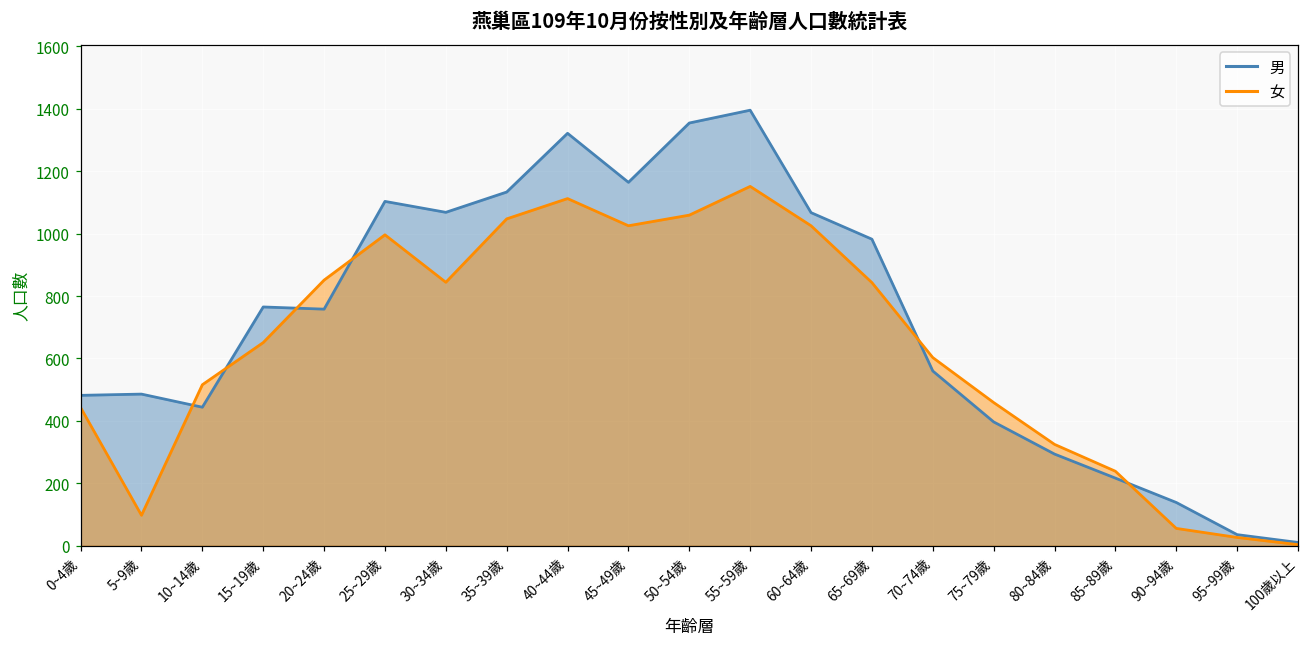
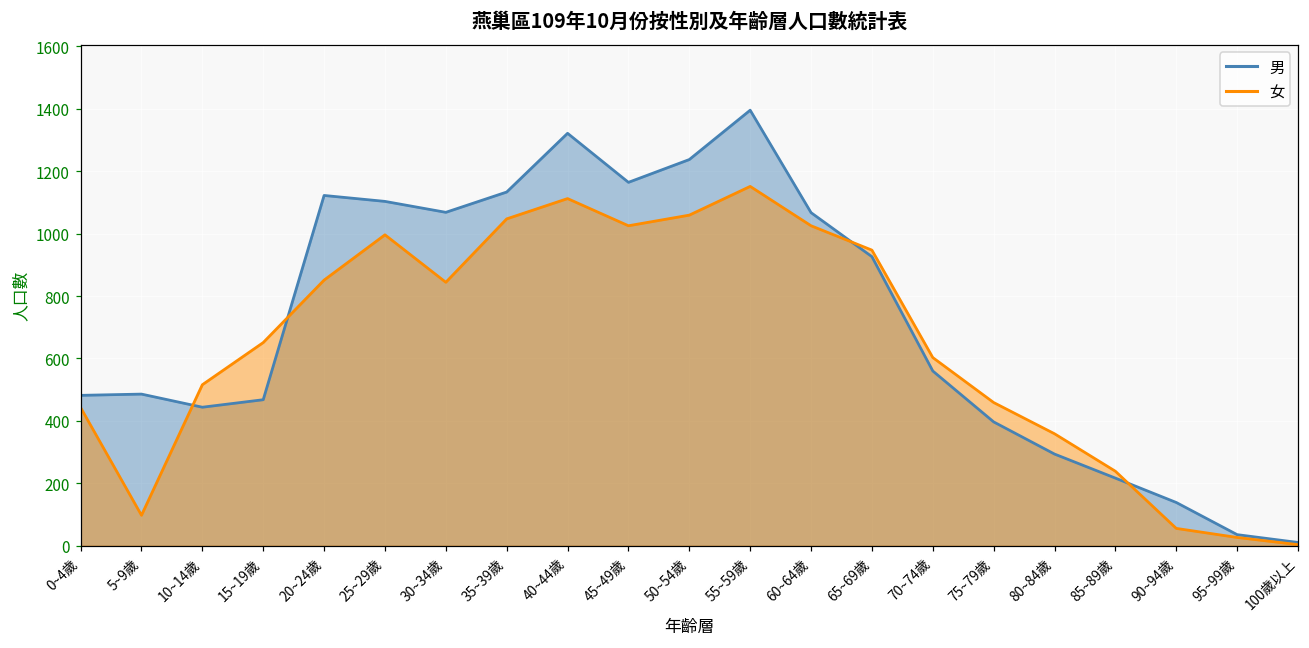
男, 15~19歲: 770 -> 470
男, 20~24歲: 760 -> 1120
男, 50~54歲: 1350 -> 1240
男, 65~69歲: 980 -> 930
女, 65~69歲: 840 -> 950
女, 80~84歲: 330 -> 360
